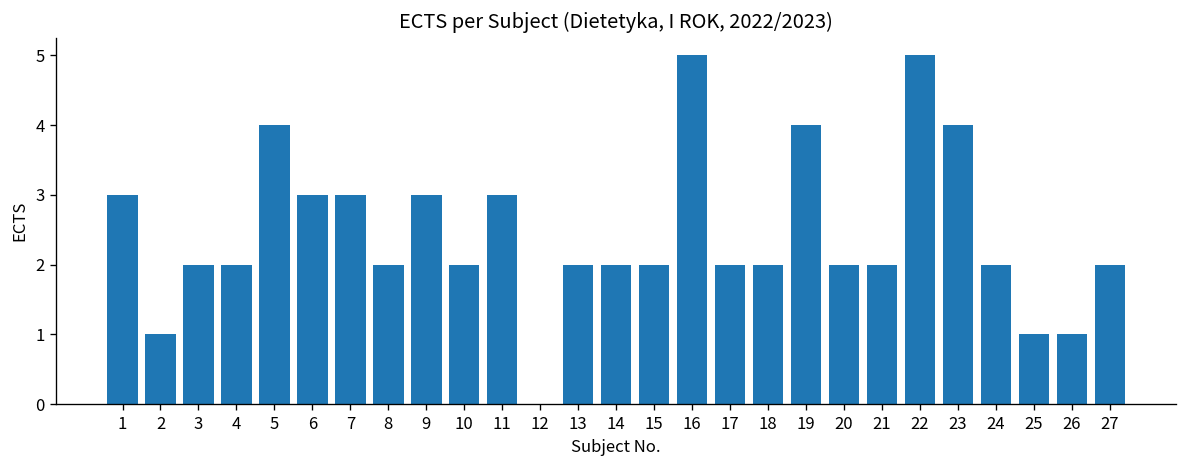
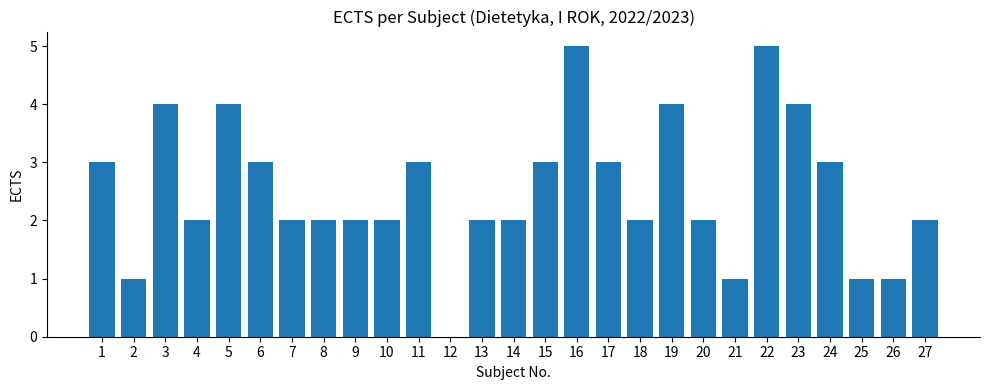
3: 2 -> 4
7: 3 -> 2
9: 3 -> 2
15: 2 -> 3
17: 2 -> 3
21: 2 -> 1
24: 2 -> 3
